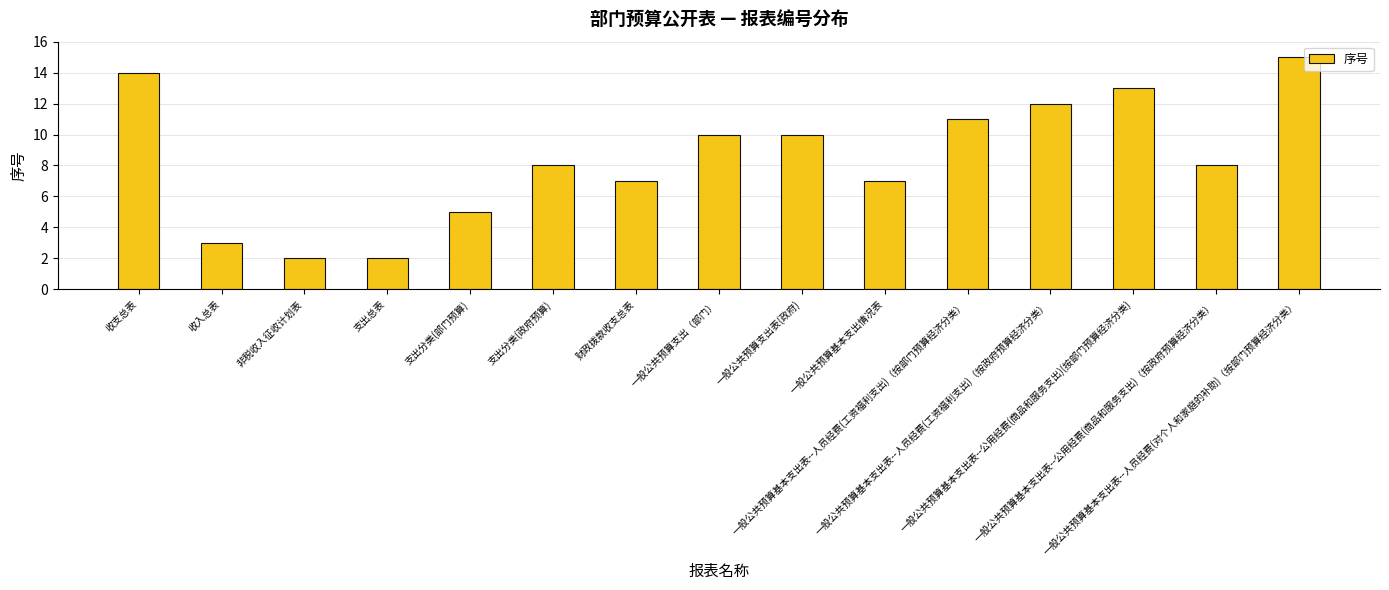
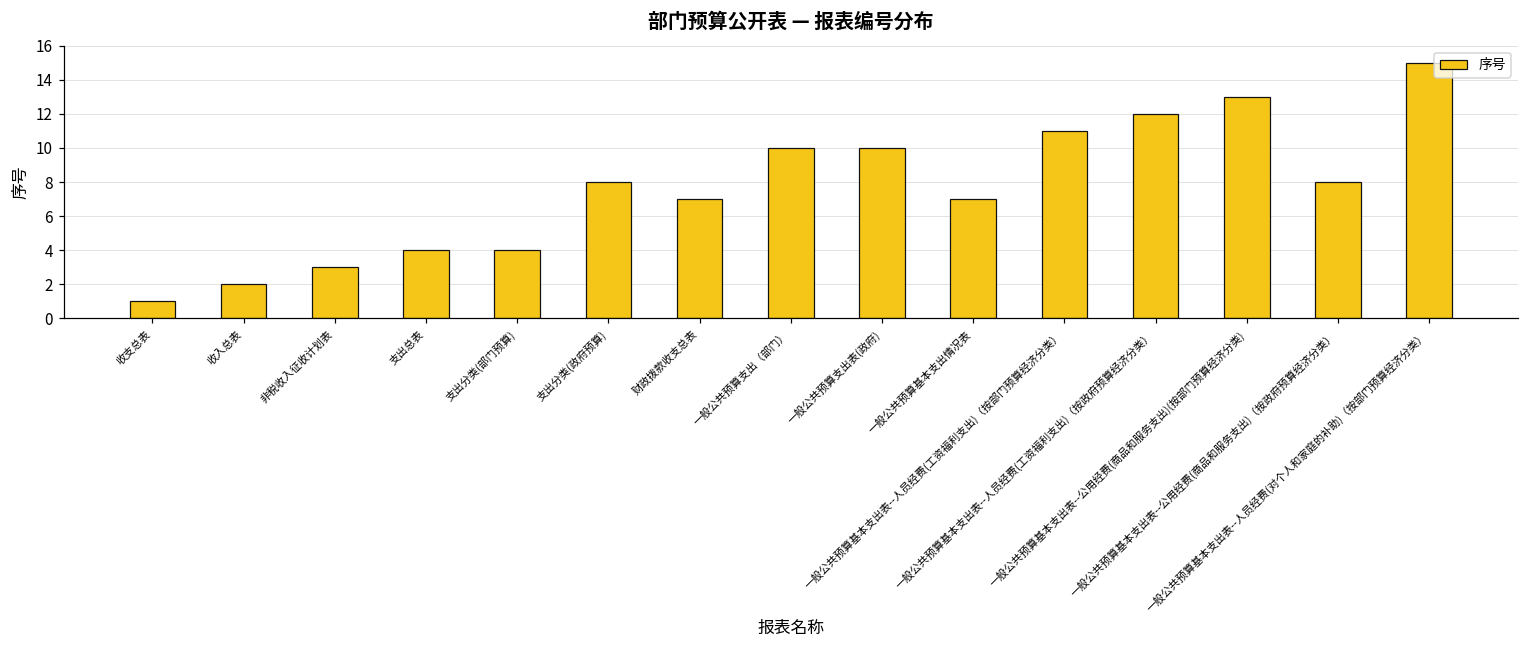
收支总表: 14 -> 1
收入总表: 3 -> 2
非税收入征收计划表: 2 -> 3
支出总表: 2 -> 4
支出分类(部门预算): 5 -> 4
